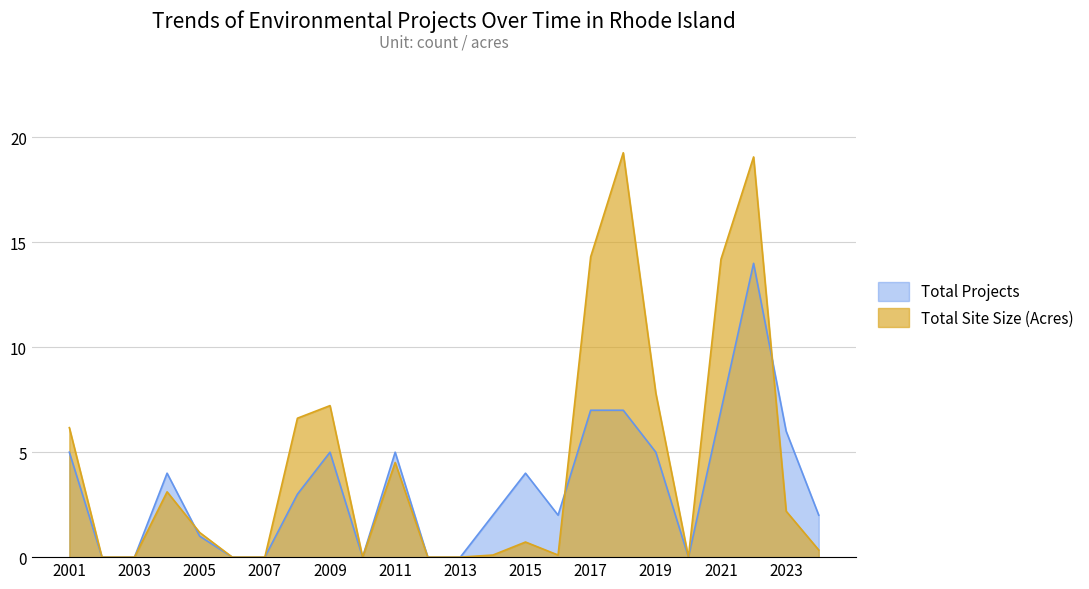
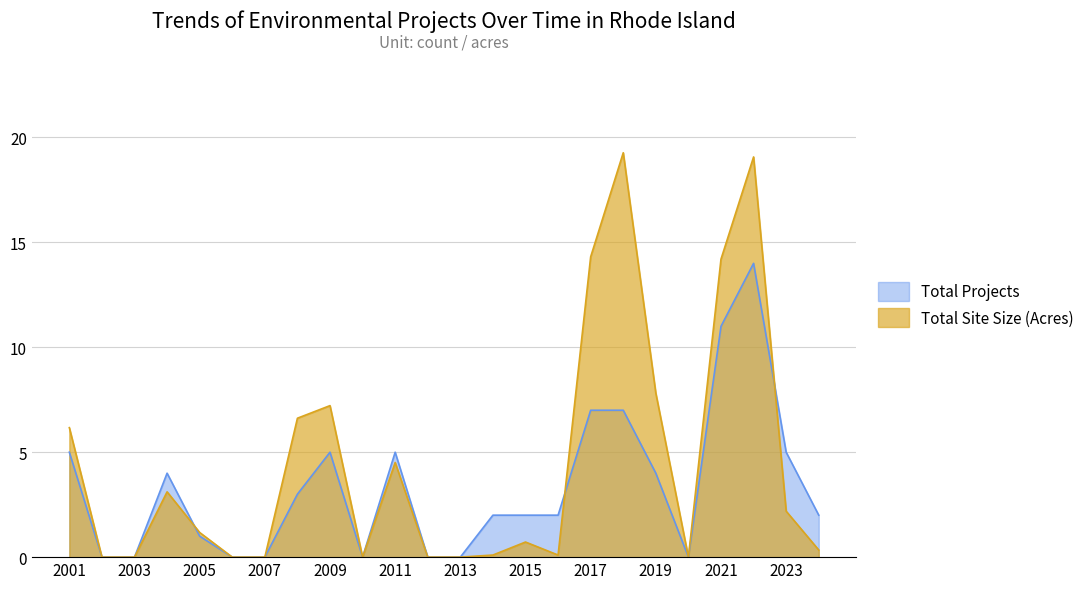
Total Projects, 2015: 4 -> 2
Total Projects, 2019: 5 -> 4
Total Projects, 2021: 7 -> 11
Total Projects, 2023: 6 -> 5
